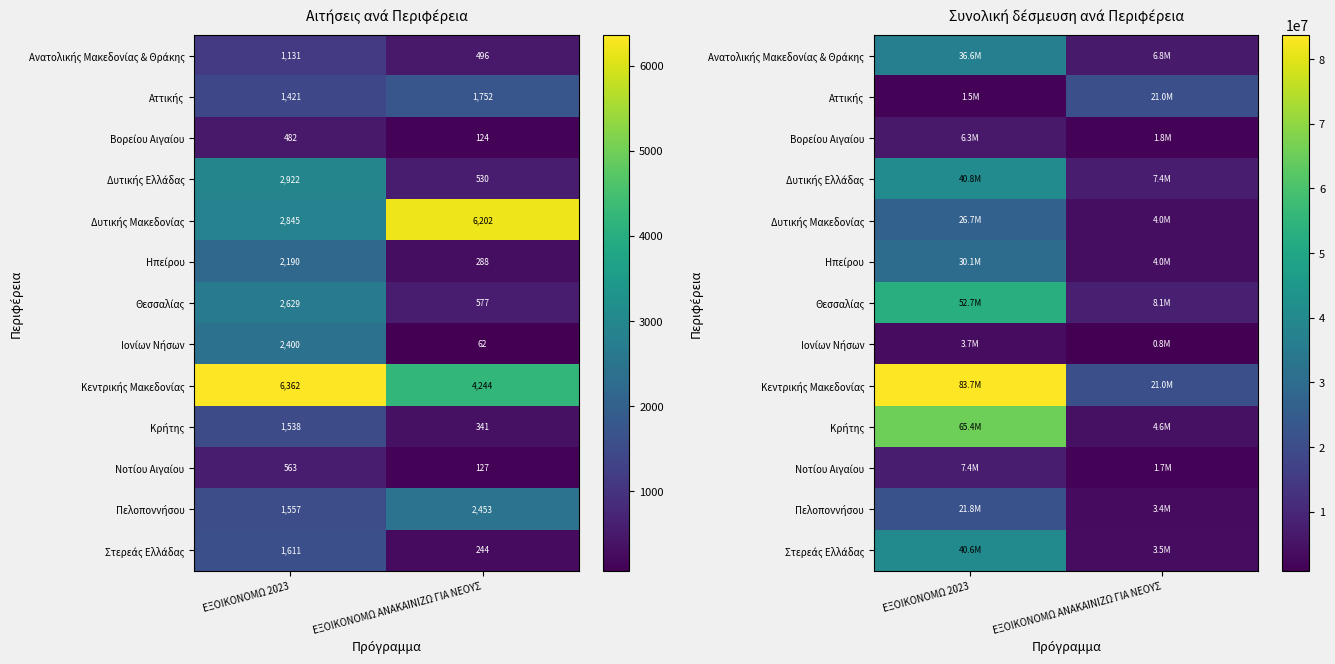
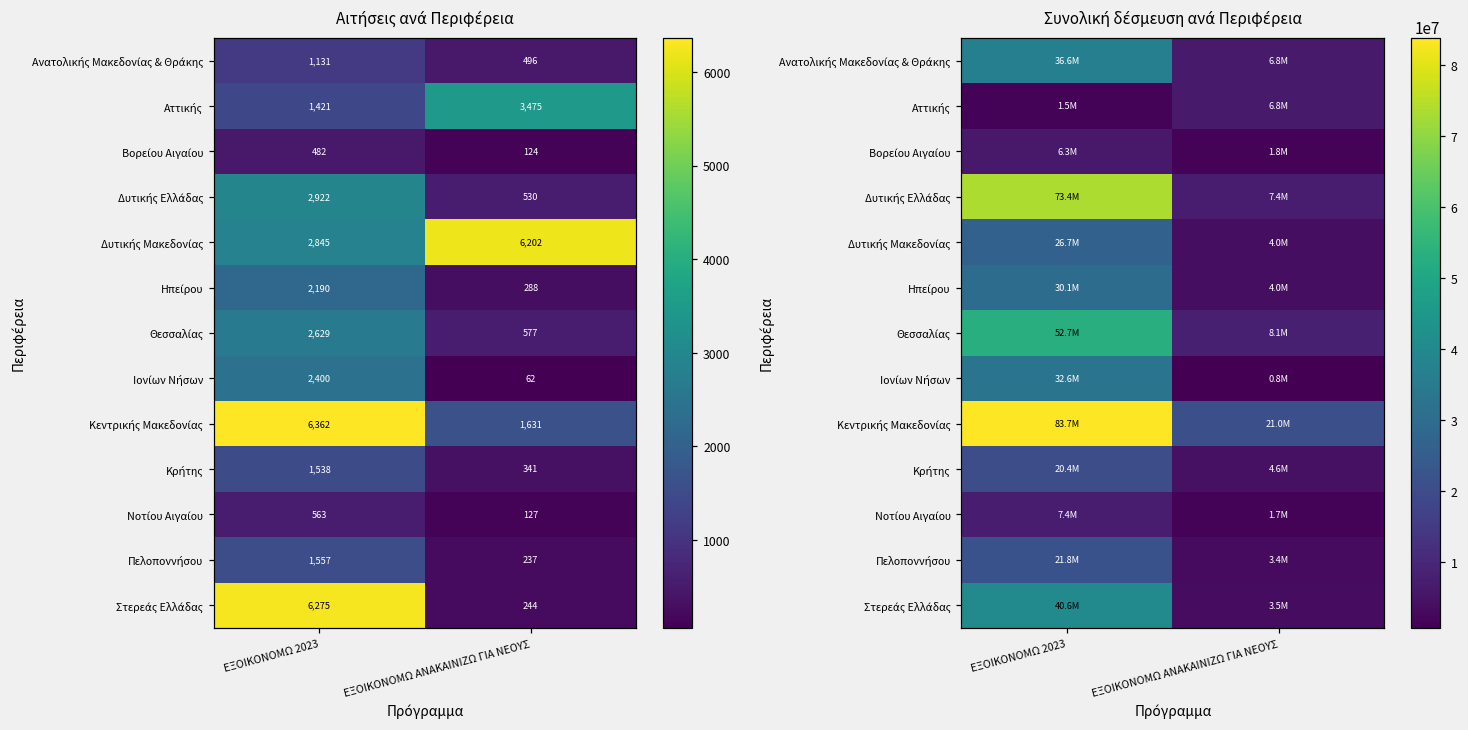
Αιτήσεις ανά Περιφέρεια, Αττικής, ΕΞΟΙΚΟΝΟΜΩ ΑΝΑΚΑΙΝΙΖΩ ΓΙΑ ΝΕΟΥΣ: 1,752 -> 3,475
Αιτήσεις ανά Περιφέρεια, Κεντρικής Μακεδονίας, ΕΞΟΙΚΟΝΟΜΩ ΑΝΑΚΑΙΝΙΖΩ ΓΙΑ ΝΕΟΥΣ: 4,244 -> 1,631
Αιτήσεις ανά Περιφέρεια, Πελοποννήσου, ΕΞΟΙΚΟΝΟΜΩ ΑΝΑΚΑΙΝΙΖΩ ΓΙΑ ΝΕΟΥΣ: 2,453 -> 237
Αιτήσεις ανά Περιφέρεια, Στερεάς Ελλάδας, ΕΞΟΙΚΟΝΟΜΩ 2023: 1,611 -> 6,275
Συνολική δέσμευση ανά Περιφέρεια, Αττικής, ΕΞΟΙΚΟΝΟΜΩ ΑΝΑΚΑΙΝΙΖΩ ΓΙΑ ΝΕΟΥΣ: 21.0M -> 6.8M
Συνολική δέσμευση ανά Περιφέρεια, Δυτικής Ελλάδας, ΕΞΟΙΚΟΝΟΜΩ 2023: 40.8M -> 73.4M
Συνολική δέσμευση ανά Περιφέρεια, Ιονίων Νήσων, ΕΞΟΙΚΟΝΟΜΩ 2023: 3.7M -> 32.6M
Συνολική δέσμευση ανά Περιφέρεια, Κρήτης, ΕΞΟΙΚΟΝΟΜΩ 2023: 65.4M -> 20.4M
